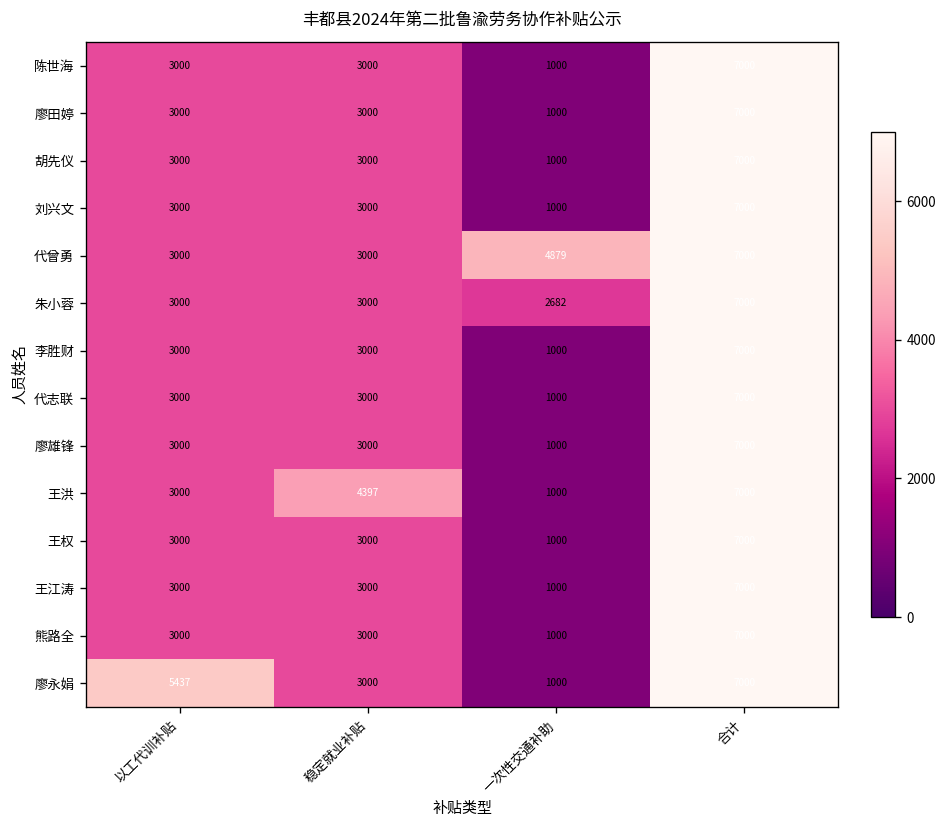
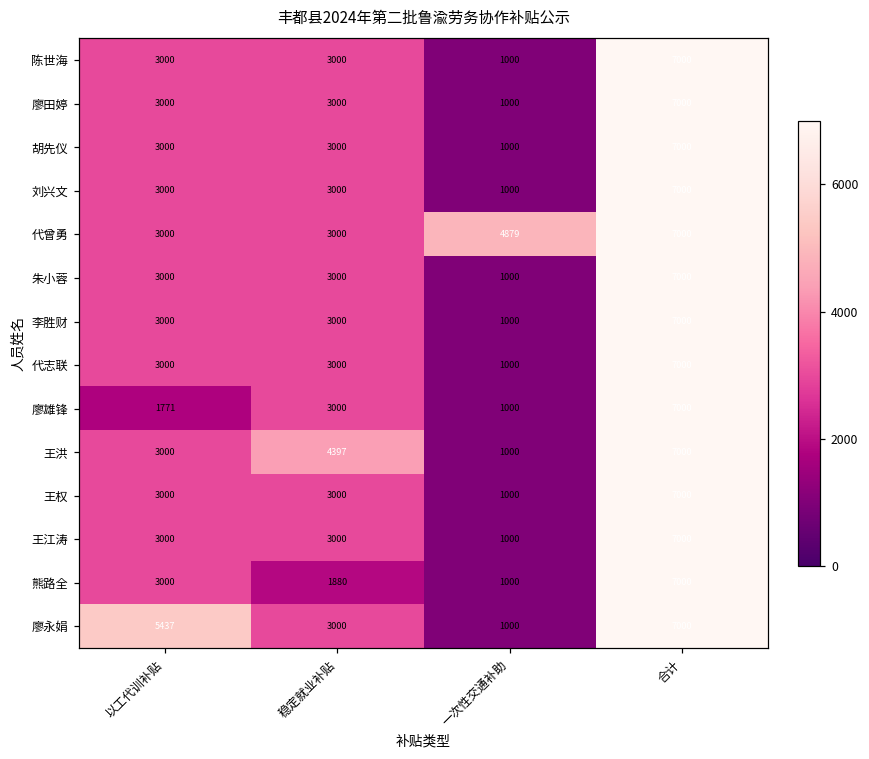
朱小蓉, 一次性交通补助: 2682 -> 1000
廖雄锋, 以工代训补贴: 3000 -> 1771
熊路全, 稳定就业补贴: 3000 -> 1880
